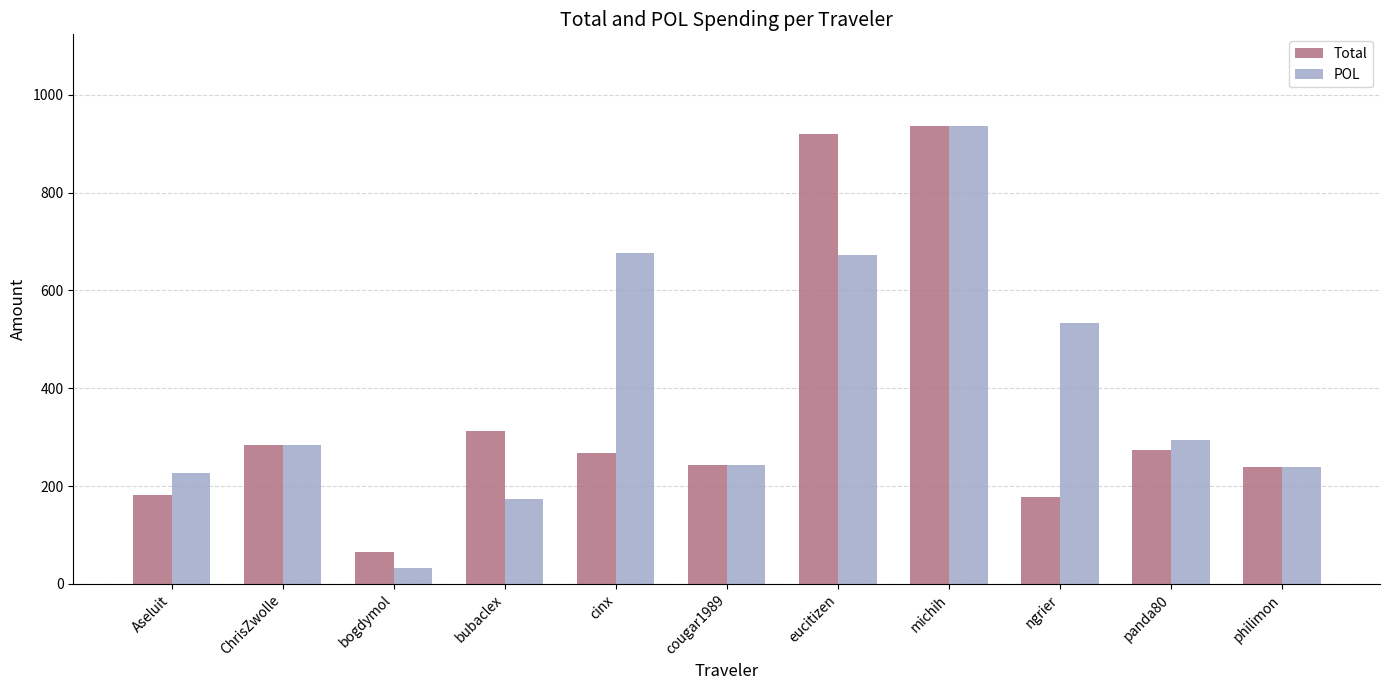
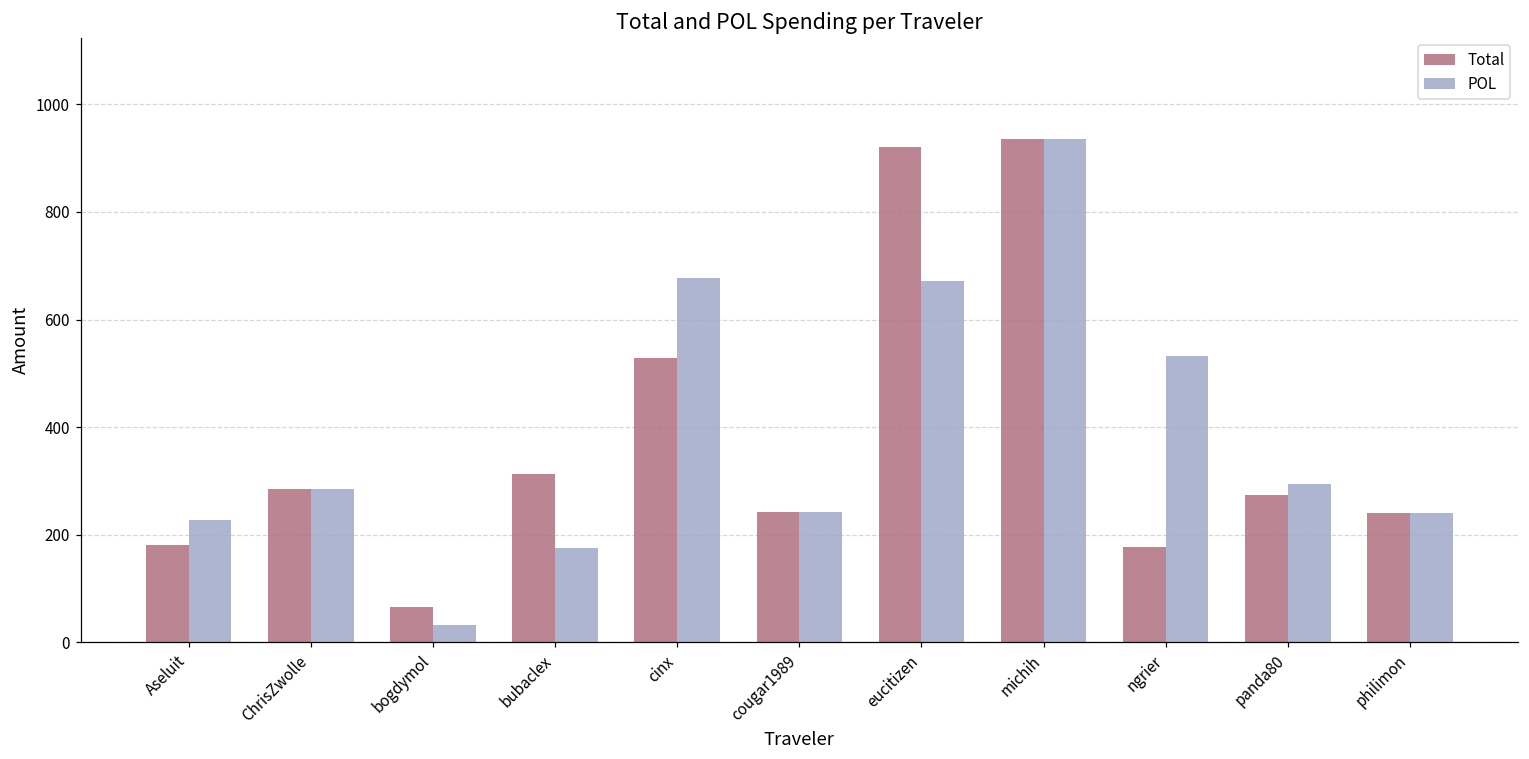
Total, cinx: 270 -> 530
